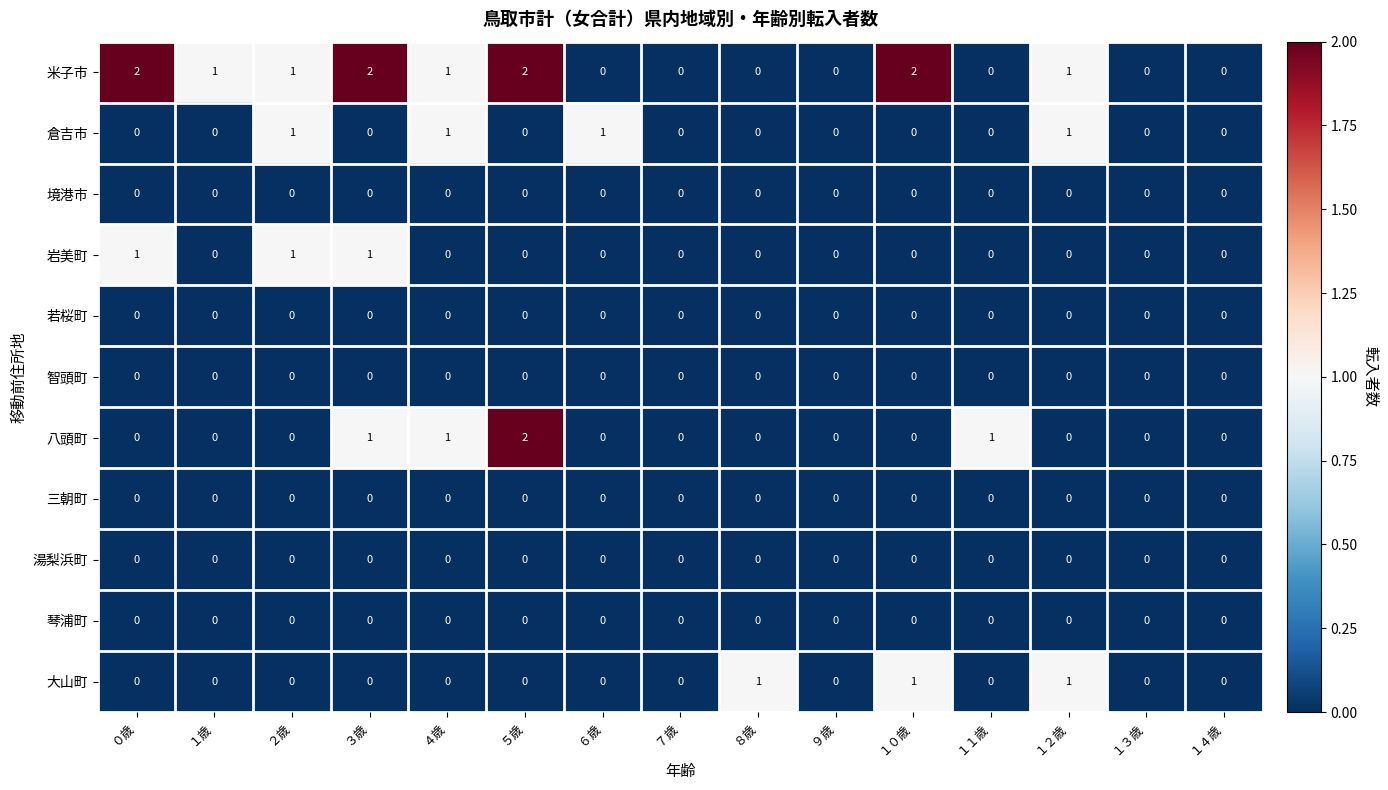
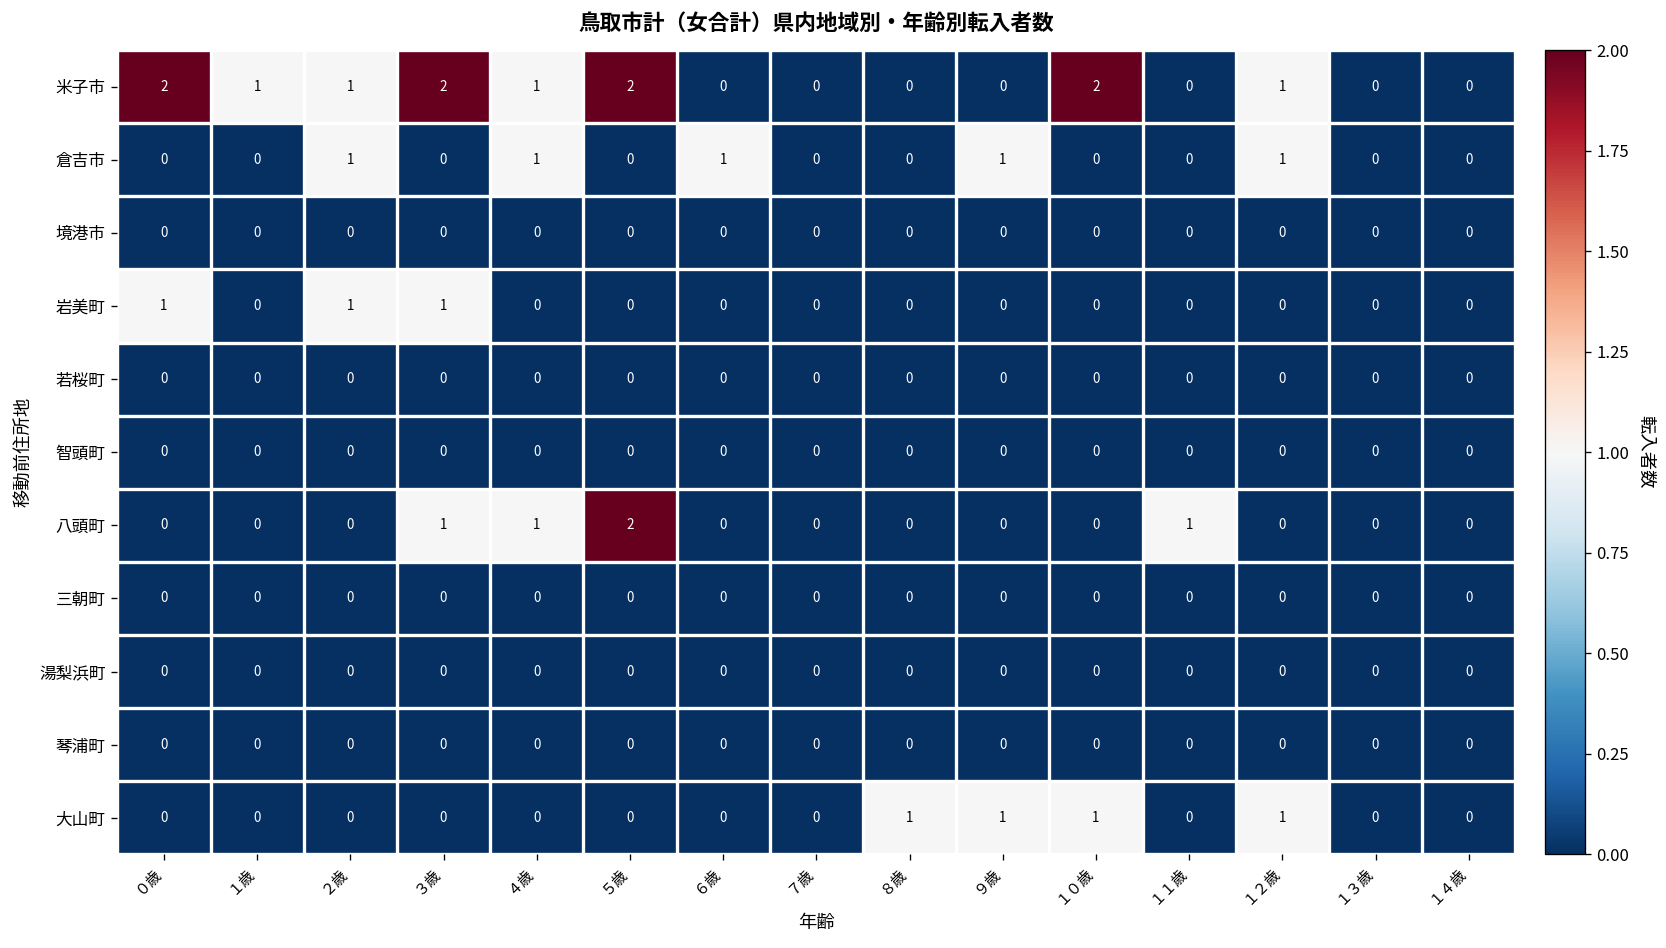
倉吉市, ９歳: 0 -> 1
大山町, ９歳: 0 -> 1
